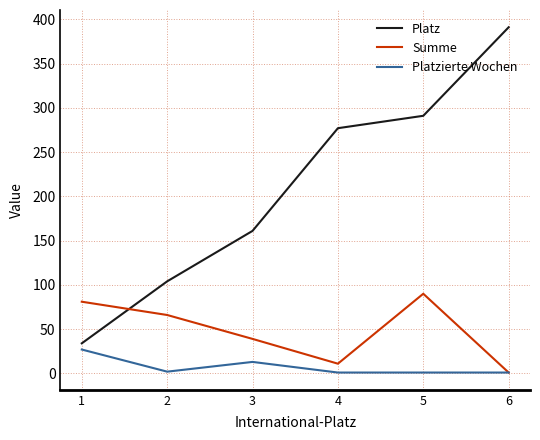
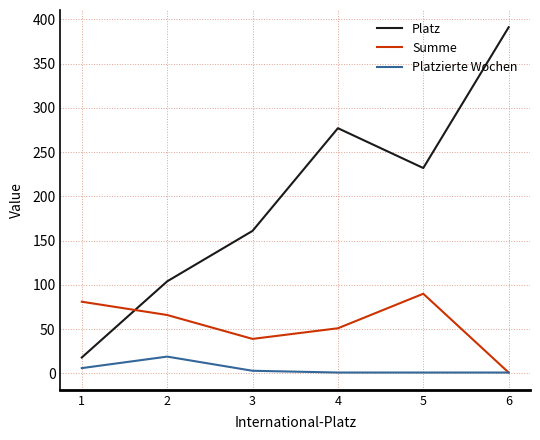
Platz, 1: 30 -> 20
Platzierte Wochen, 1: 30 -> 10
Platzierte Wochen, 2: 0 -> 20
Platzierte Wochen, 3: 10 -> 0
Summe, 4: 10 -> 50
Platz, 5: 290 -> 230
